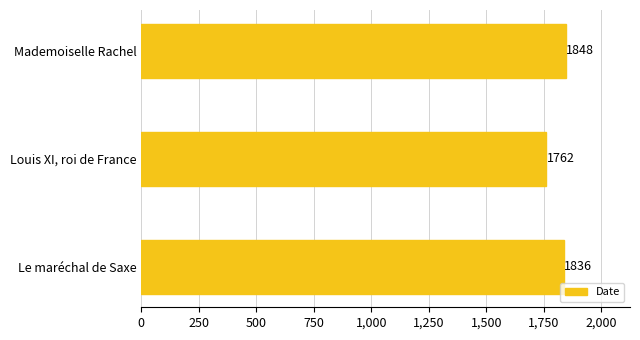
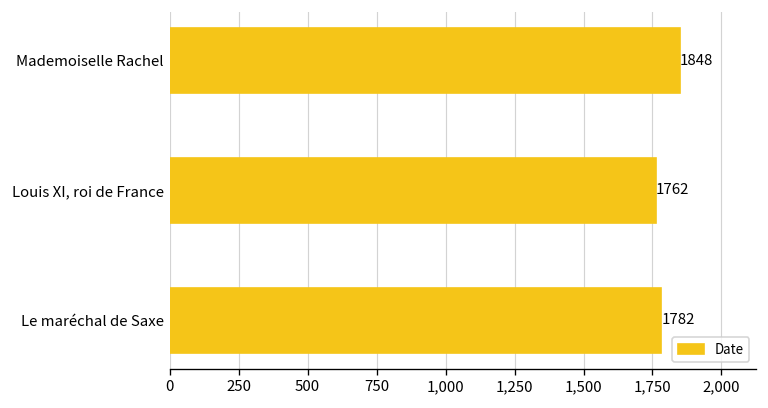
Le maréchal de Saxe: 1836 -> 1782
